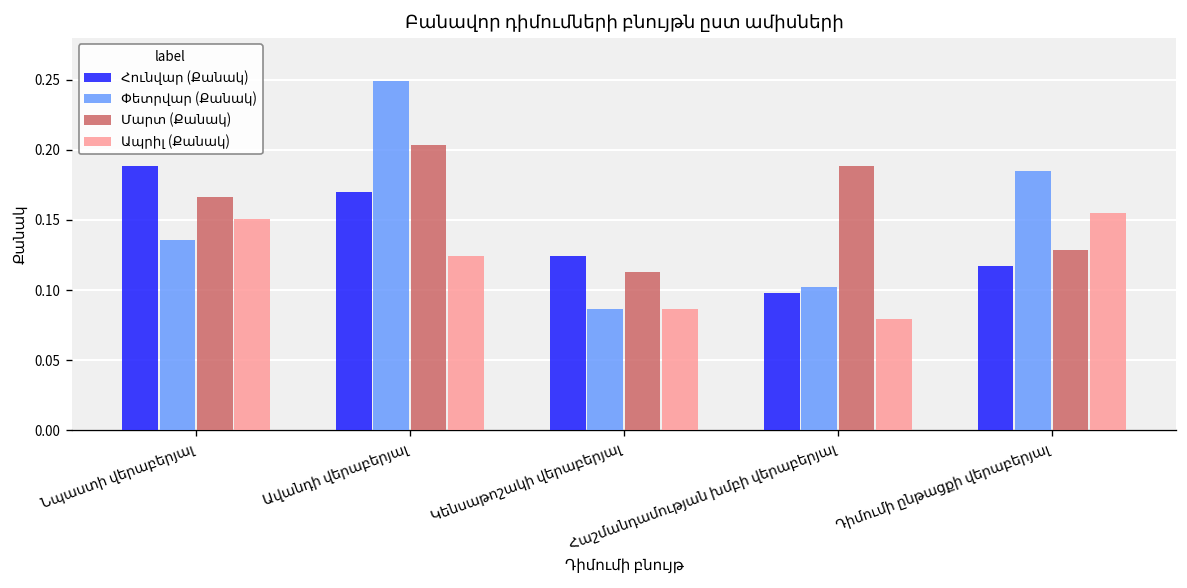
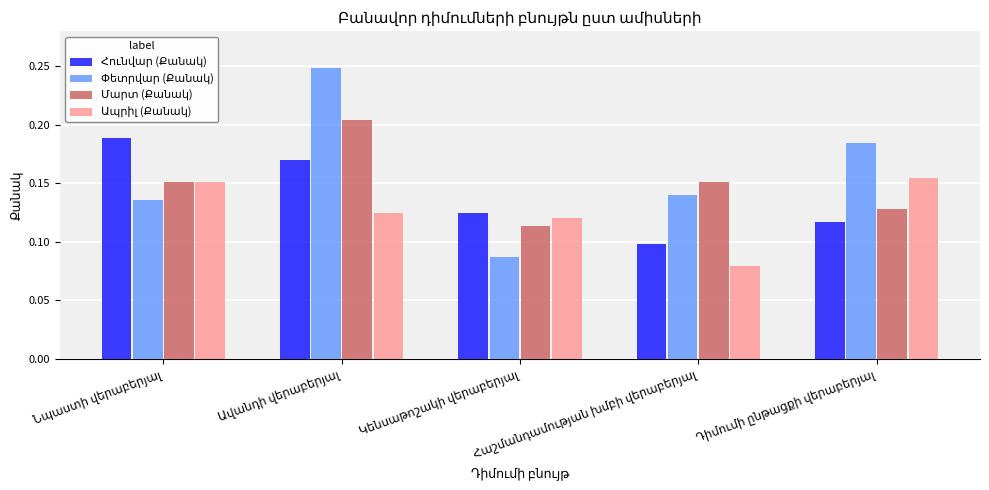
Մարտ (Քանակ), Նպաստի վերաբերյալ: 0.166 -> 0.151
Ապրիլ (Քանակ), Կենսաթոշակի վերաբերյալ: 0.087 -> 0.121
Փետրվար (Քանակ), Հաշմանդամության խմբի վերաբերյալ: 0.102 -> 0.140
Մարտ (Քանակ), Հաշմանդամության խմբի վերաբերյալ: 0.189 -> 0.151
